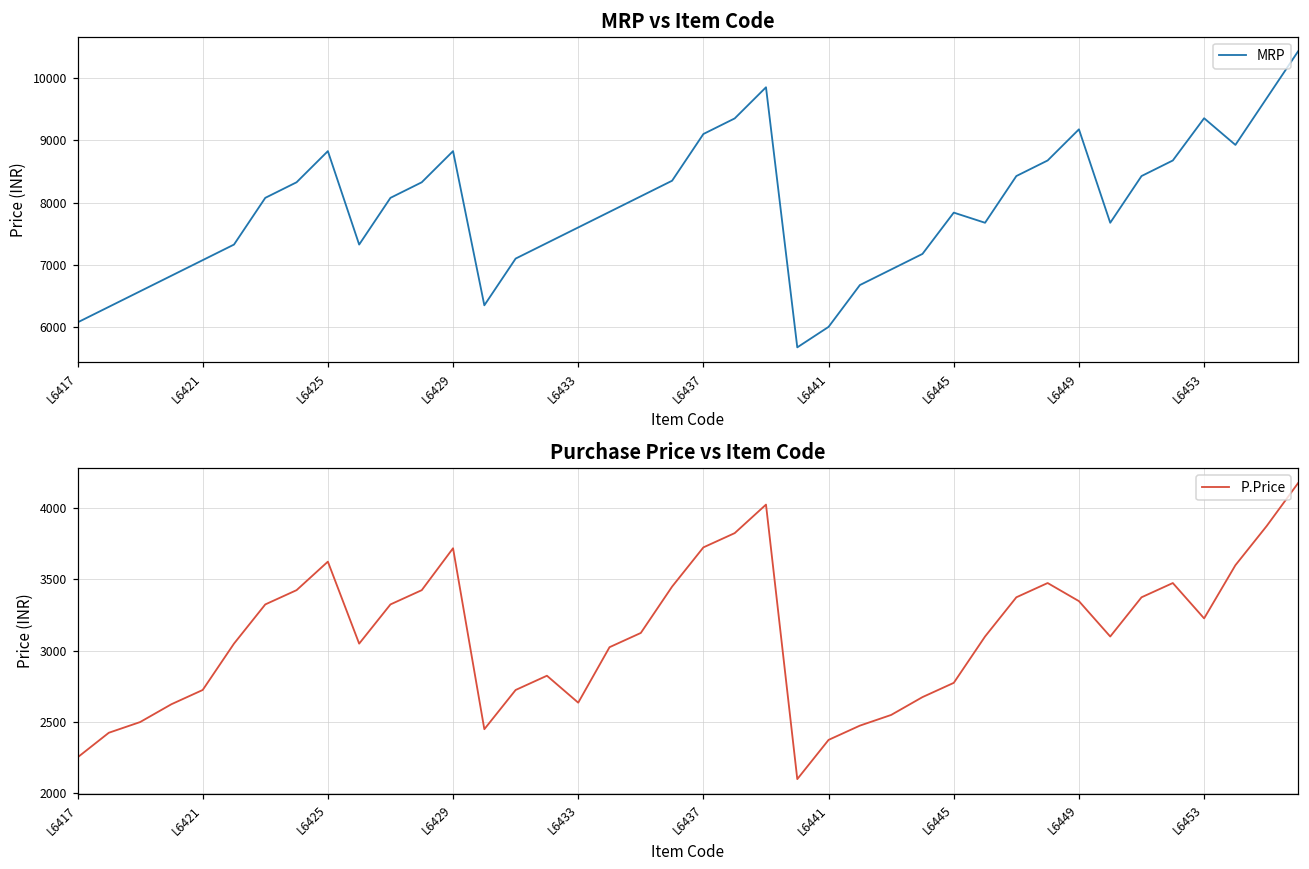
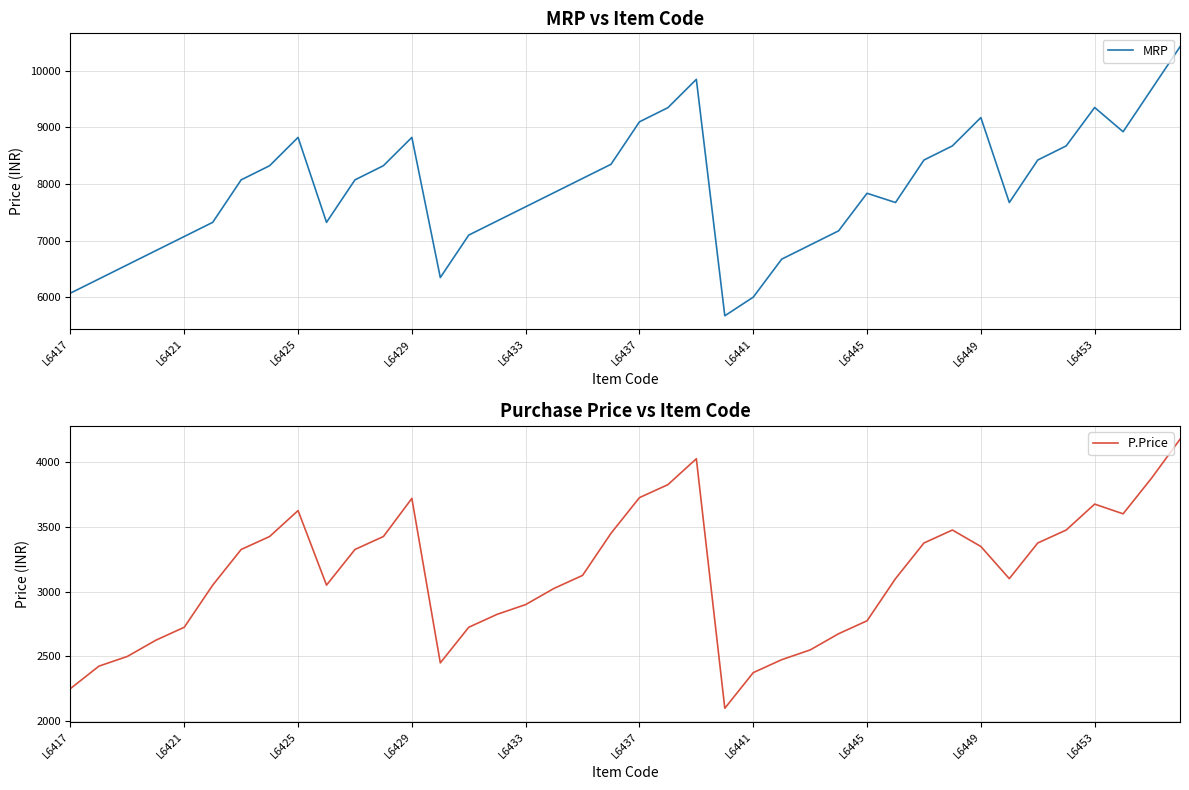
Purchase Price vs Item Code, L6433: 2640 -> 2900
Purchase Price vs Item Code, L6453: 3230 -> 3680
